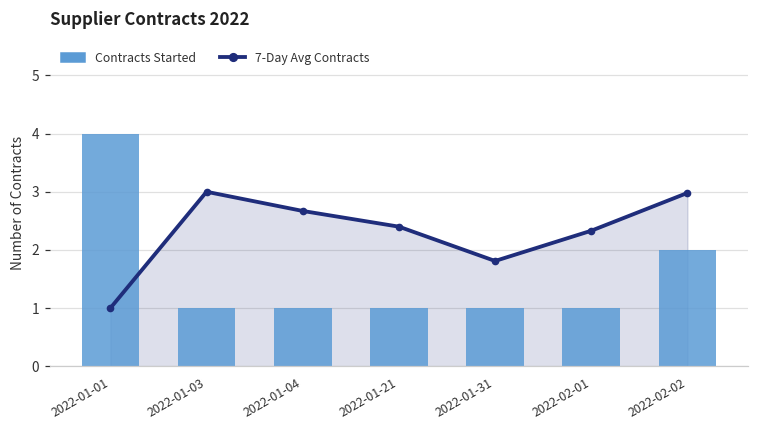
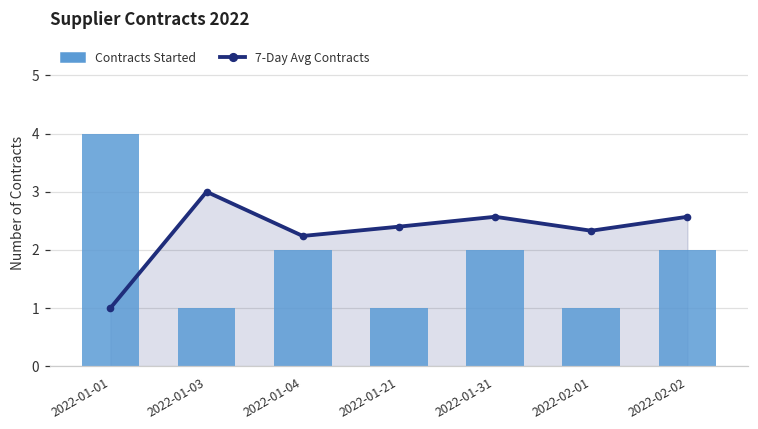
7-Day Avg Contracts, 2022-01-04: 2.7 -> 2.2
Contracts Started, 2022-01-04: 1 -> 2
7-Day Avg Contracts, 2022-01-31: 1.8 -> 2.6
Contracts Started, 2022-01-31: 1 -> 2
7-Day Avg Contracts, 2022-02-02: 3.0 -> 2.6
